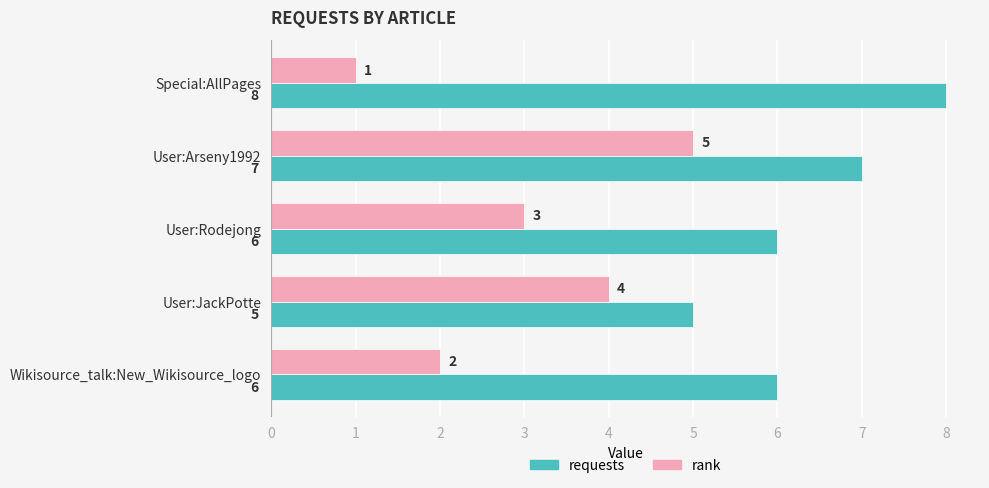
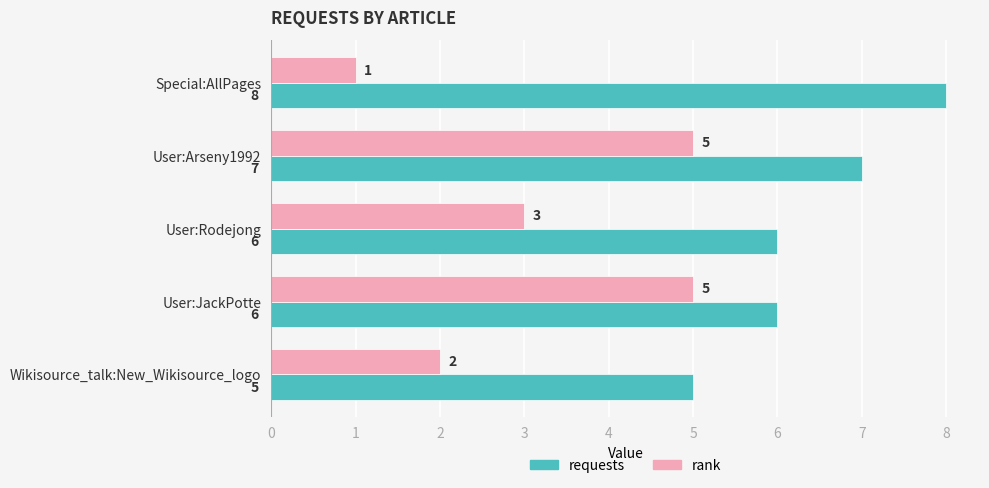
rank, User:JackPotte: 4 -> 5
requests, User:JackPotte: 5 -> 6
requests, Wikisource_talk:New_Wikisource_logo: 6 -> 5
